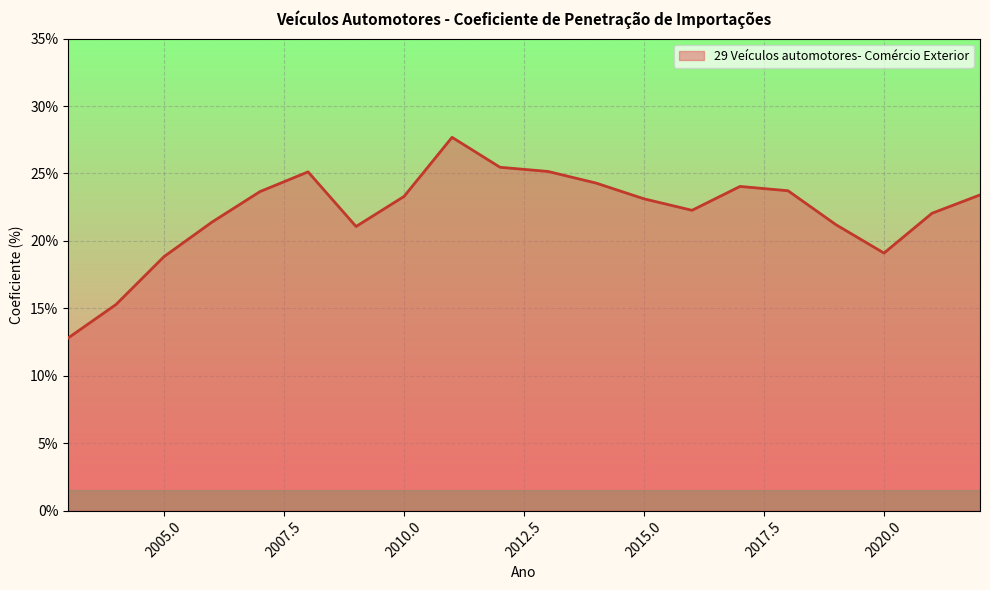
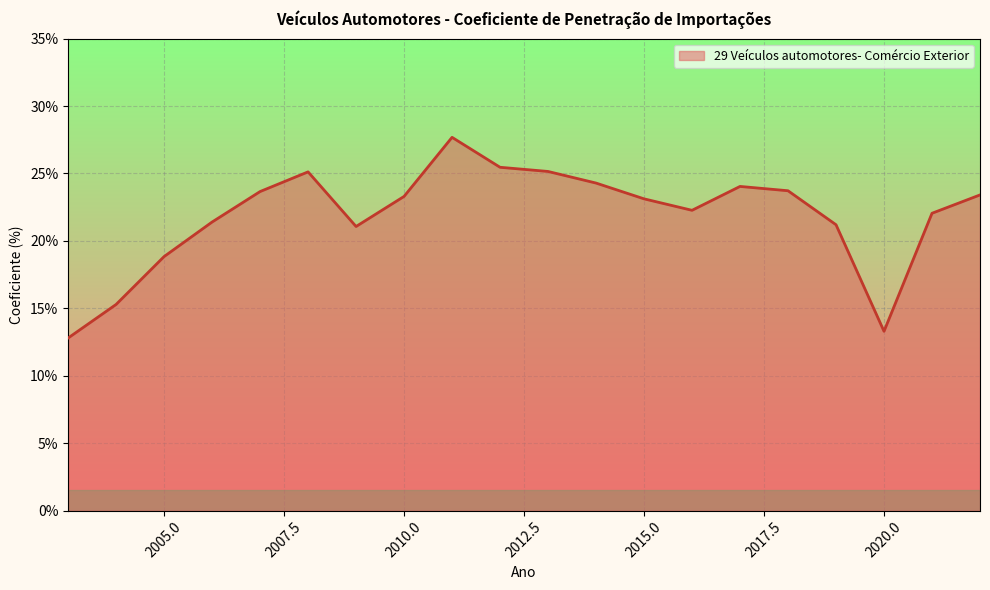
2020.0: 19.1% -> 13.3%
